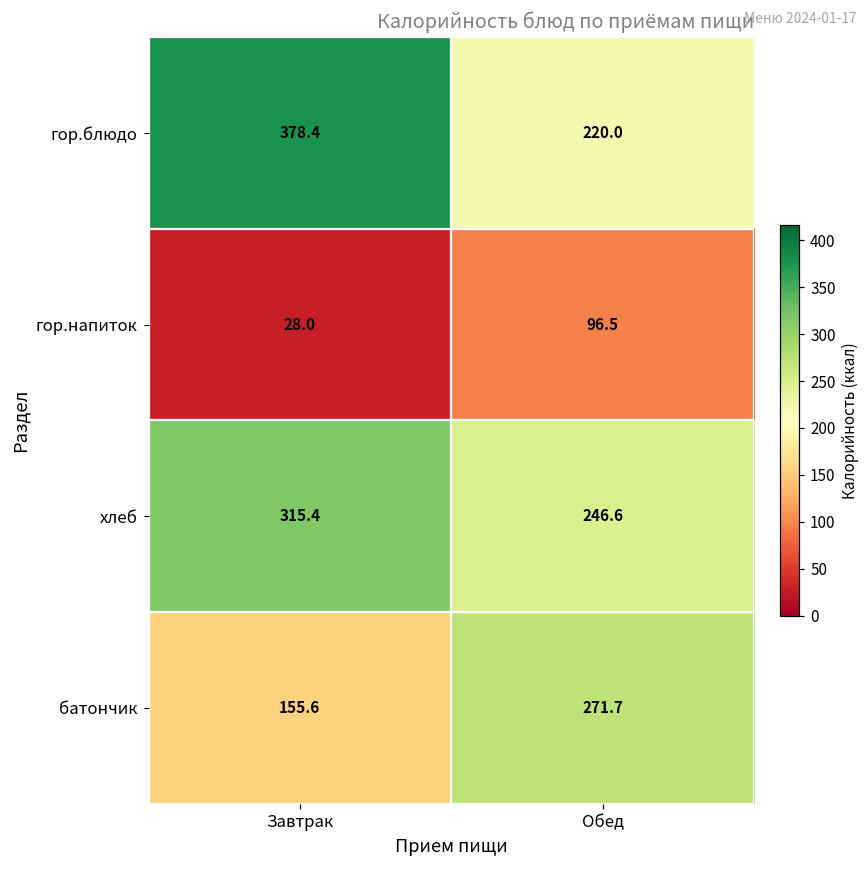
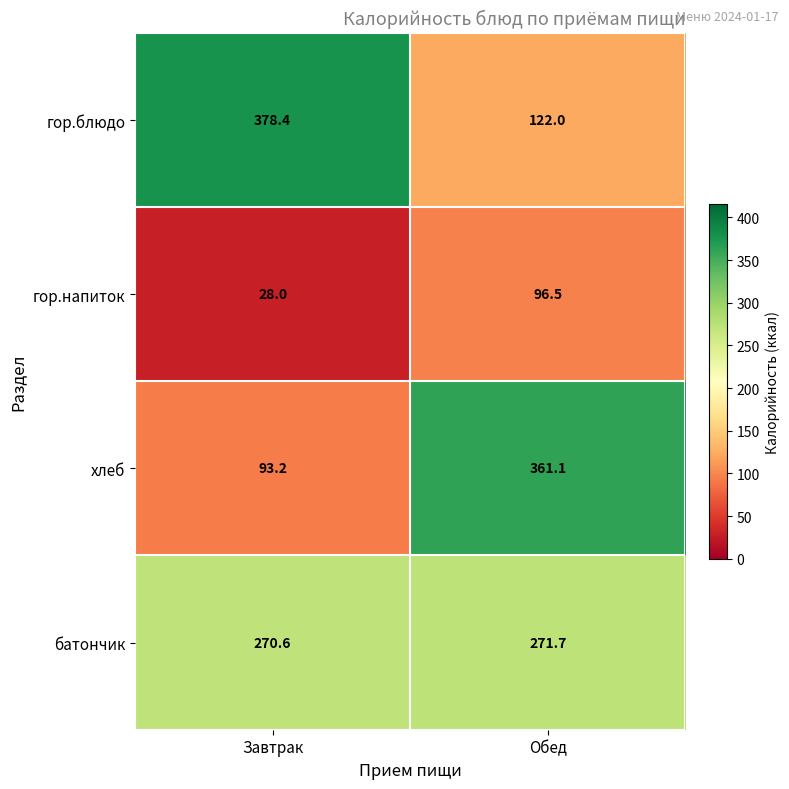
гор.блюдо, Обед: 220.0 -> 122.0
хлеб, Завтрак: 315.4 -> 93.2
хлеб, Обед: 246.6 -> 361.1
батончик, Завтрак: 155.6 -> 270.6
